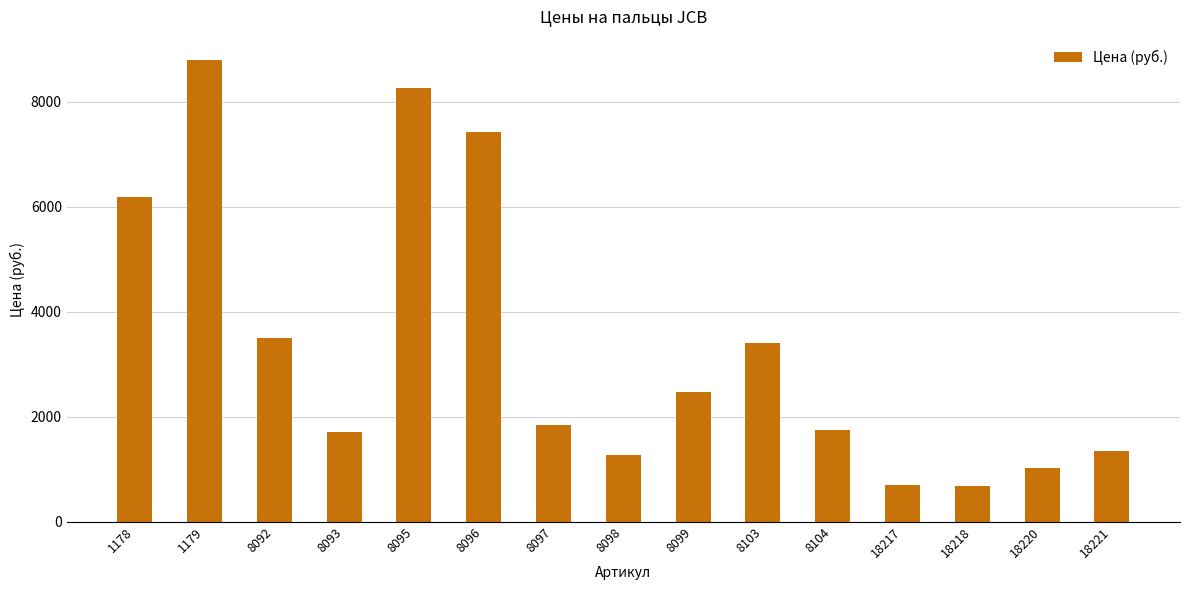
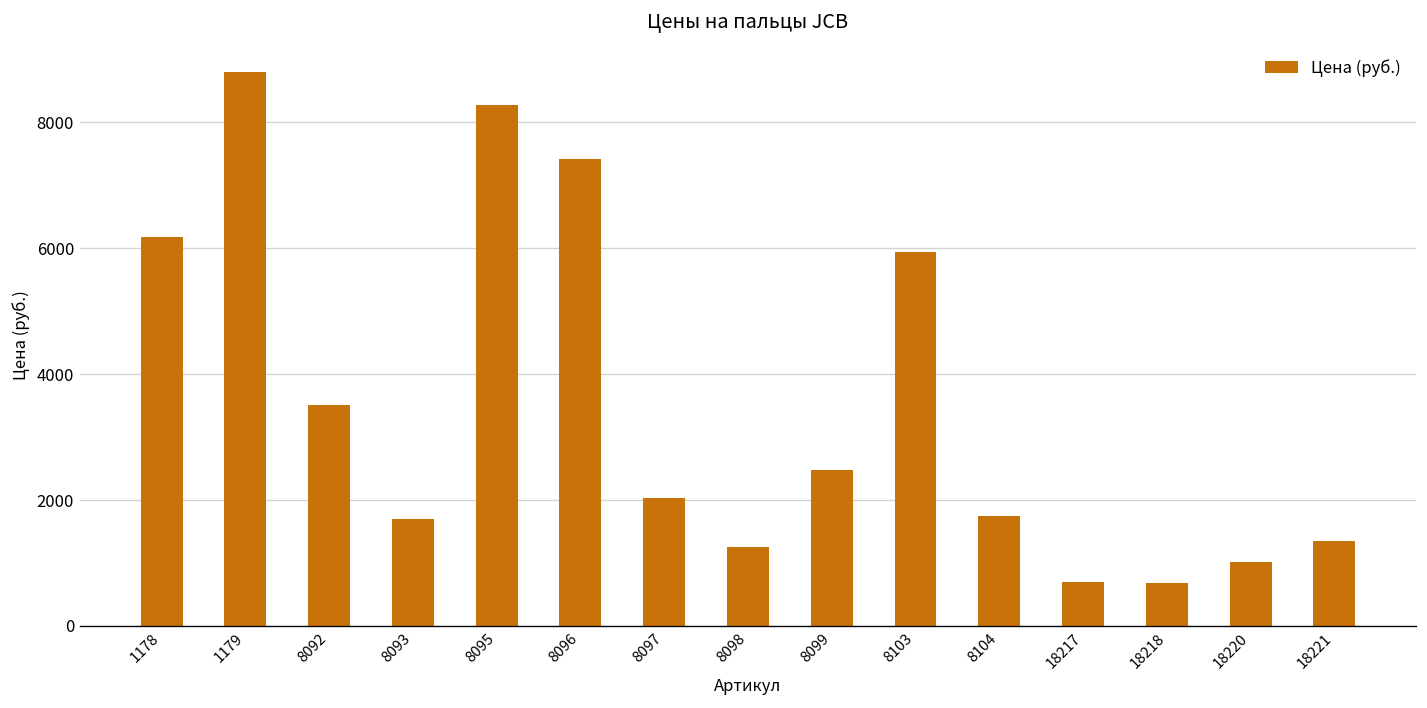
8097: 1800 -> 2000
8103: 3400 -> 5900
